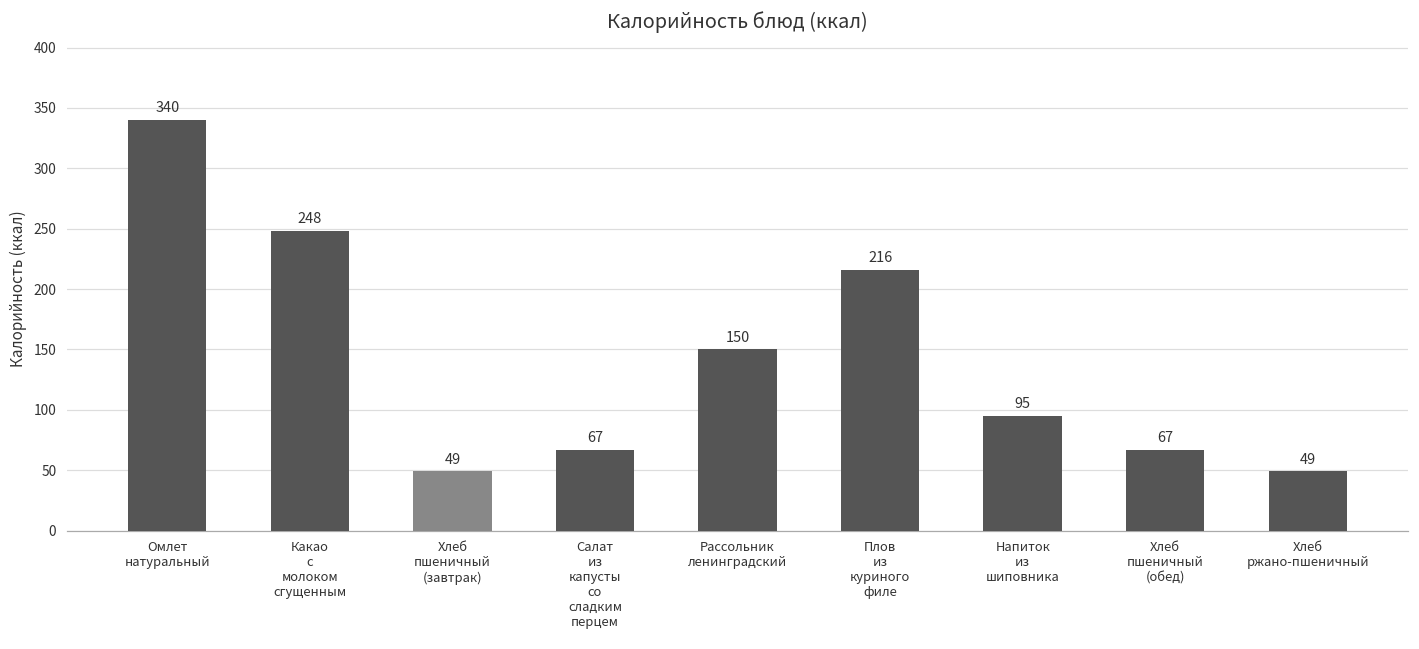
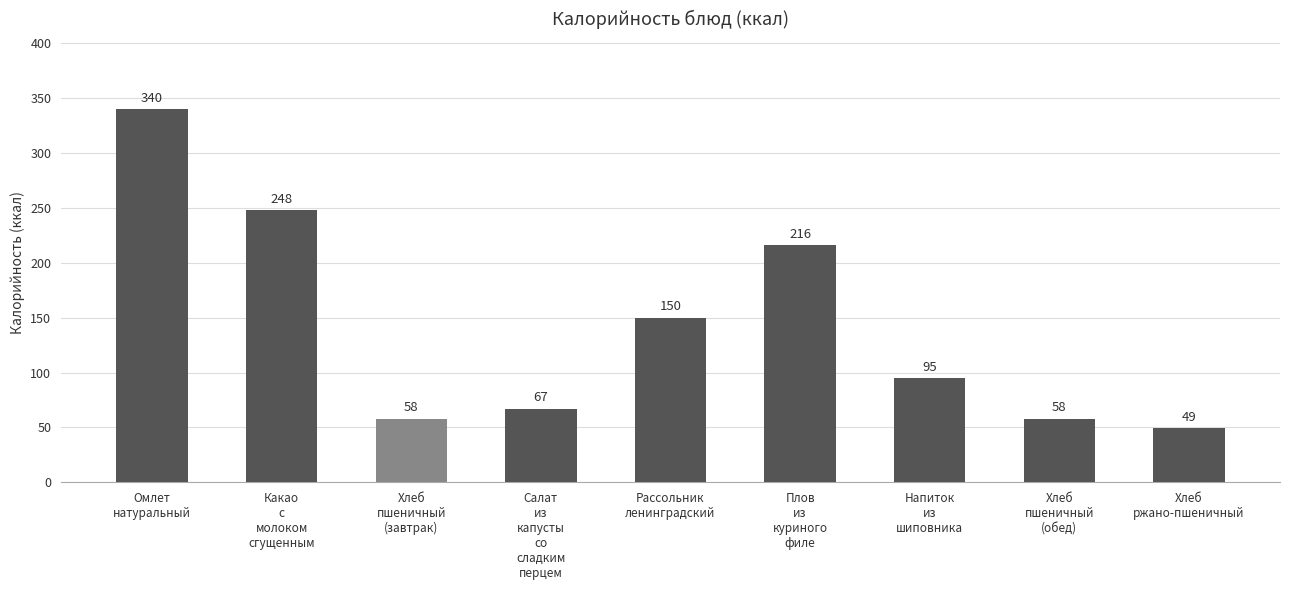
Хлеб пшеничный (завтрак): 49 -> 58
Хлеб пшеничный (обед): 67 -> 58
